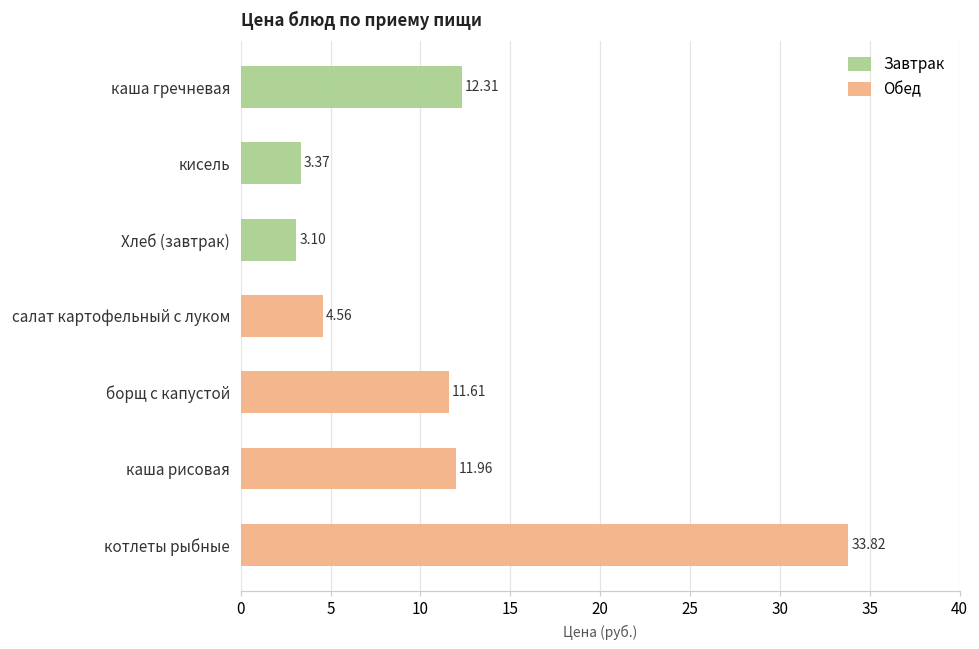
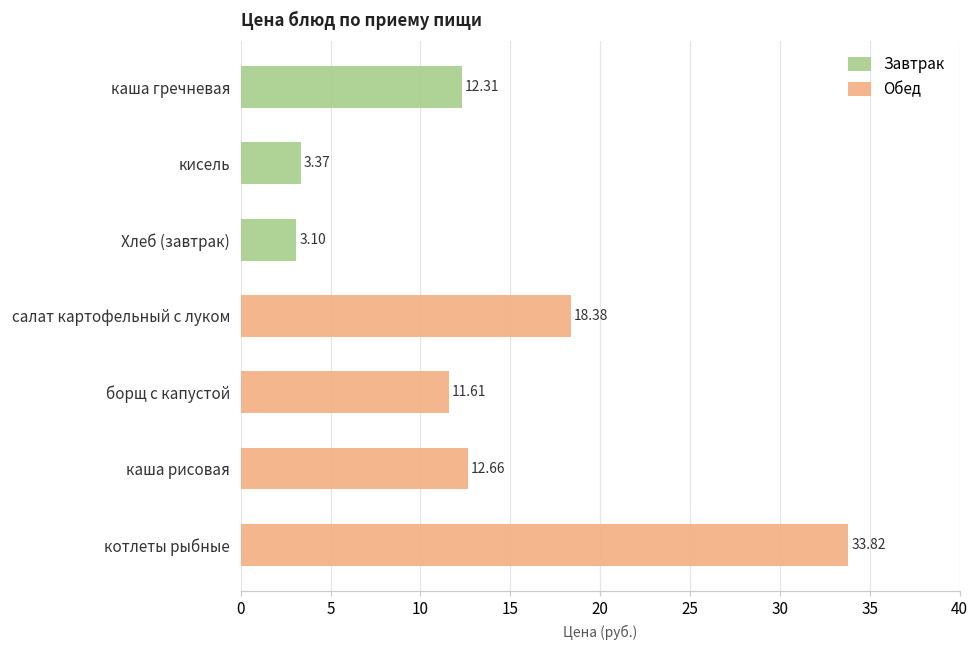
Обед, салат картофельный с луком: 4.56 -> 18.38
Обед, каша рисовая: 11.96 -> 12.66
